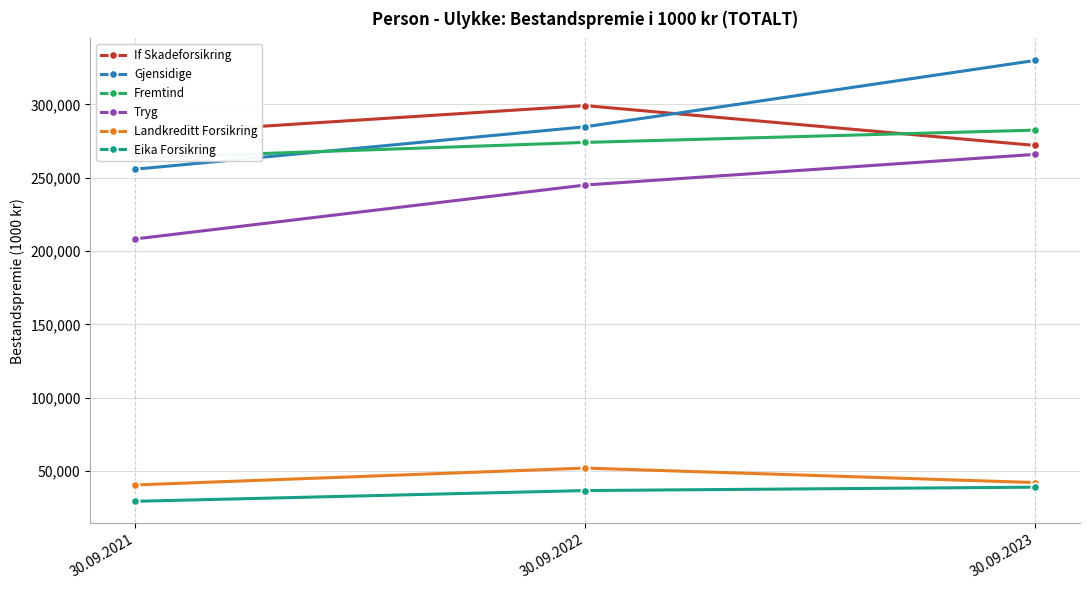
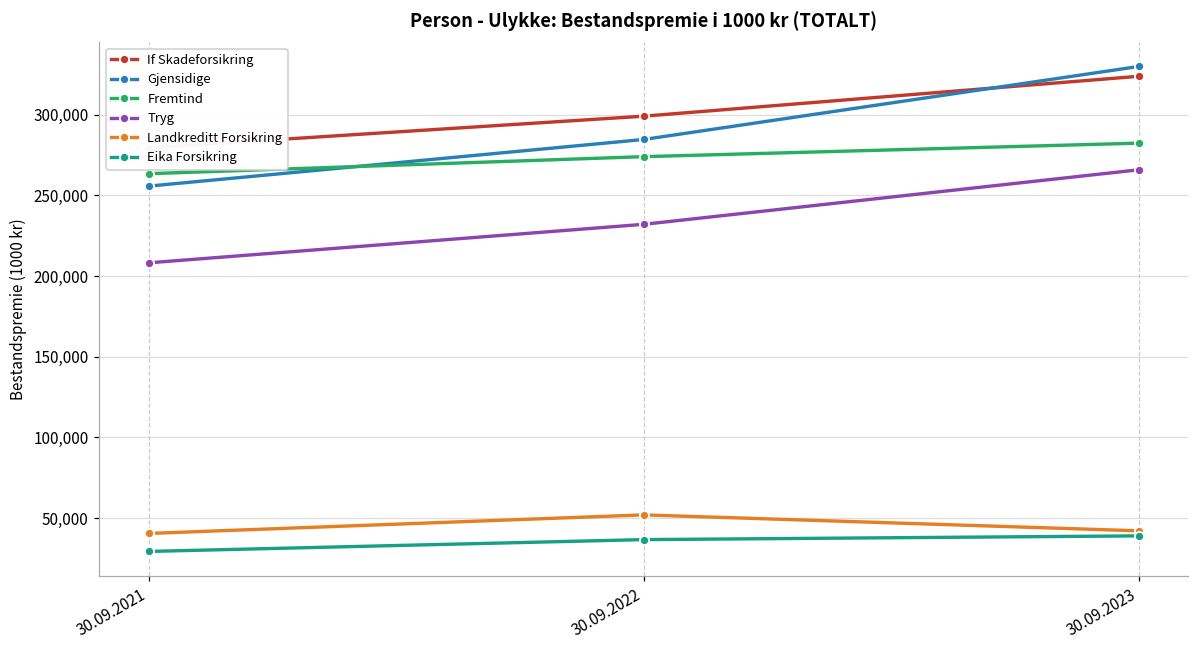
Tryg, 30.09.2022: 245,000 -> 232,000
If Skadeforsikring, 30.09.2023: 272,000 -> 324,000
